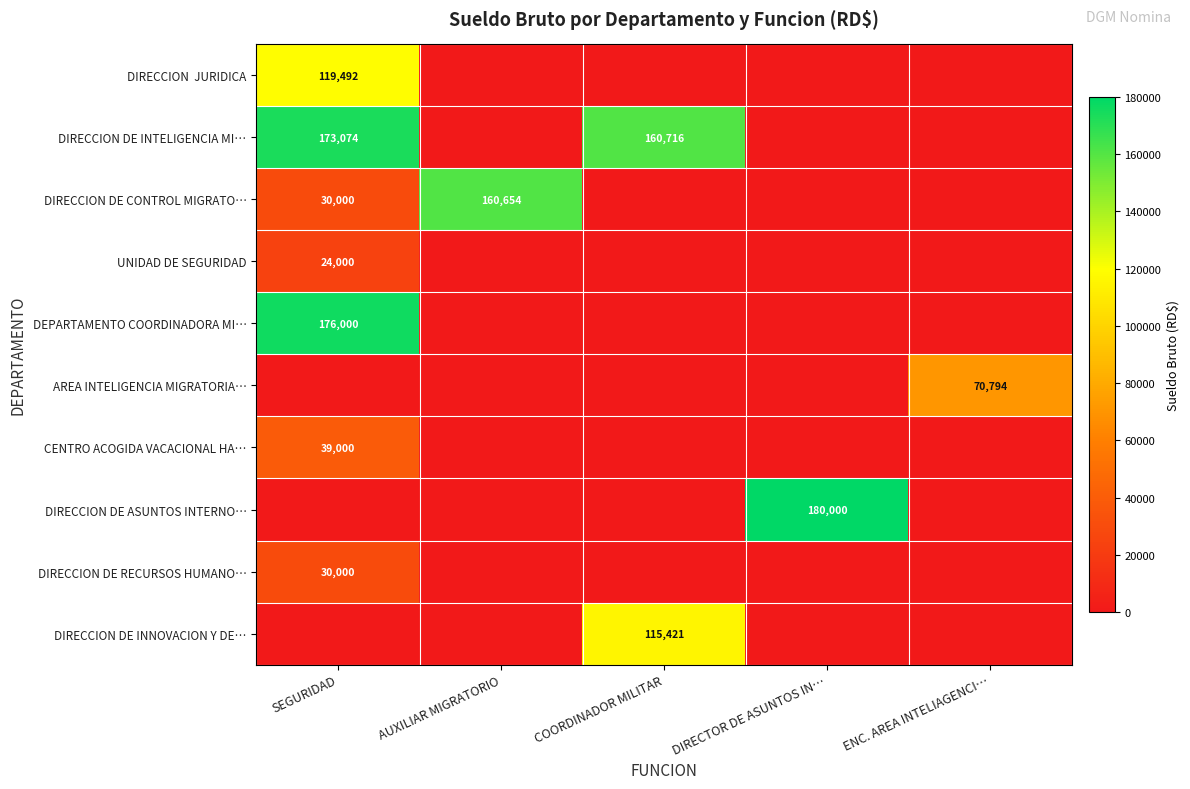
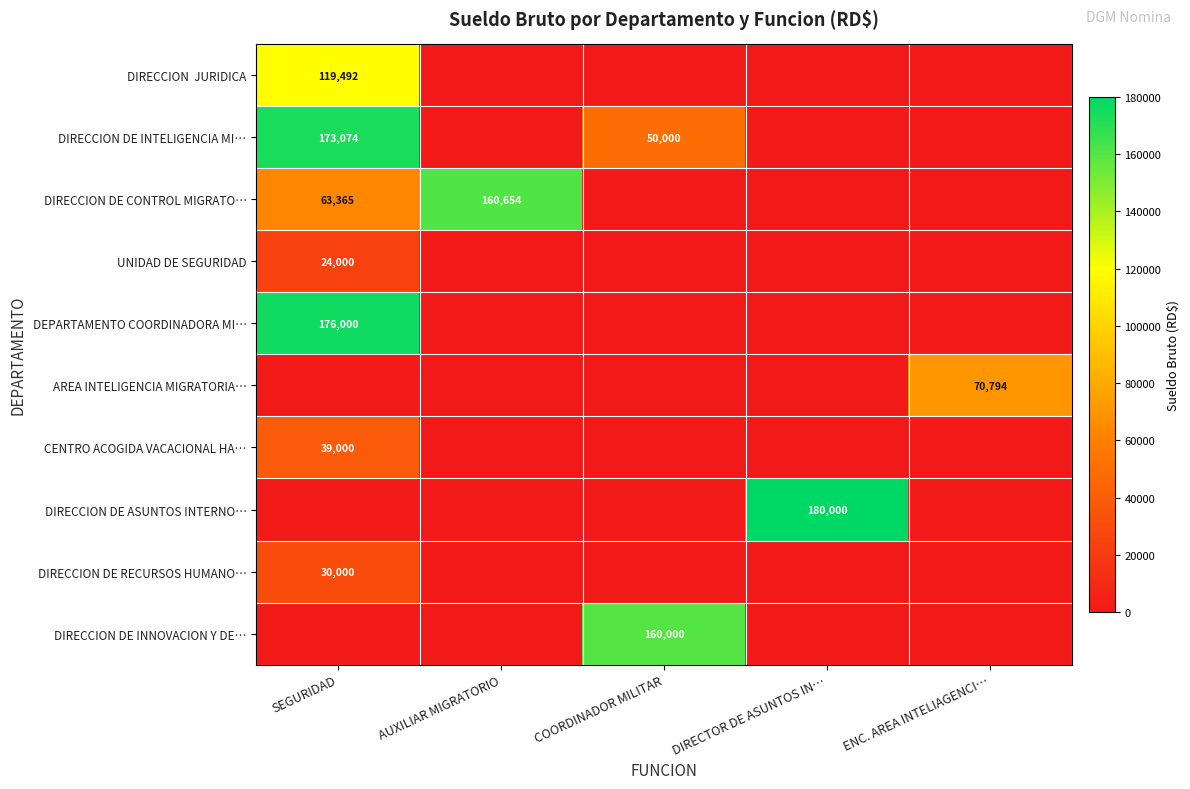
DIRECCION DE INTELIGENCIA MI…, COORDINADOR MILITAR: 160,716 -> 50,000
DIRECCION DE CONTROL MIGRATO…, SEGURIDAD: 30,000 -> 63,365
DIRECCION DE INNOVACION Y DE…, COORDINADOR MILITAR: 115,421 -> 160,000
